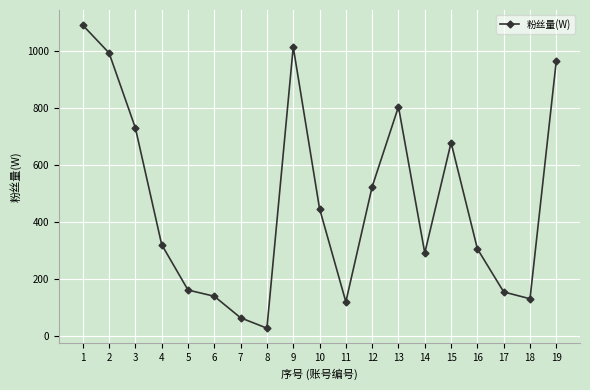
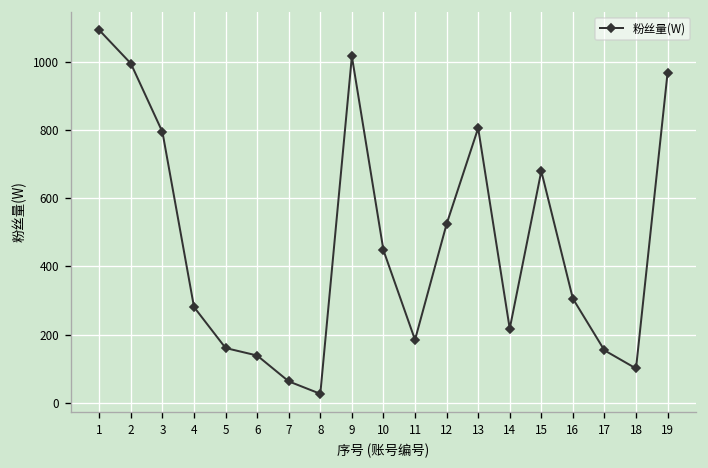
3: 730 -> 790
4: 320 -> 280
11: 120 -> 180
14: 290 -> 220
18: 130 -> 100
